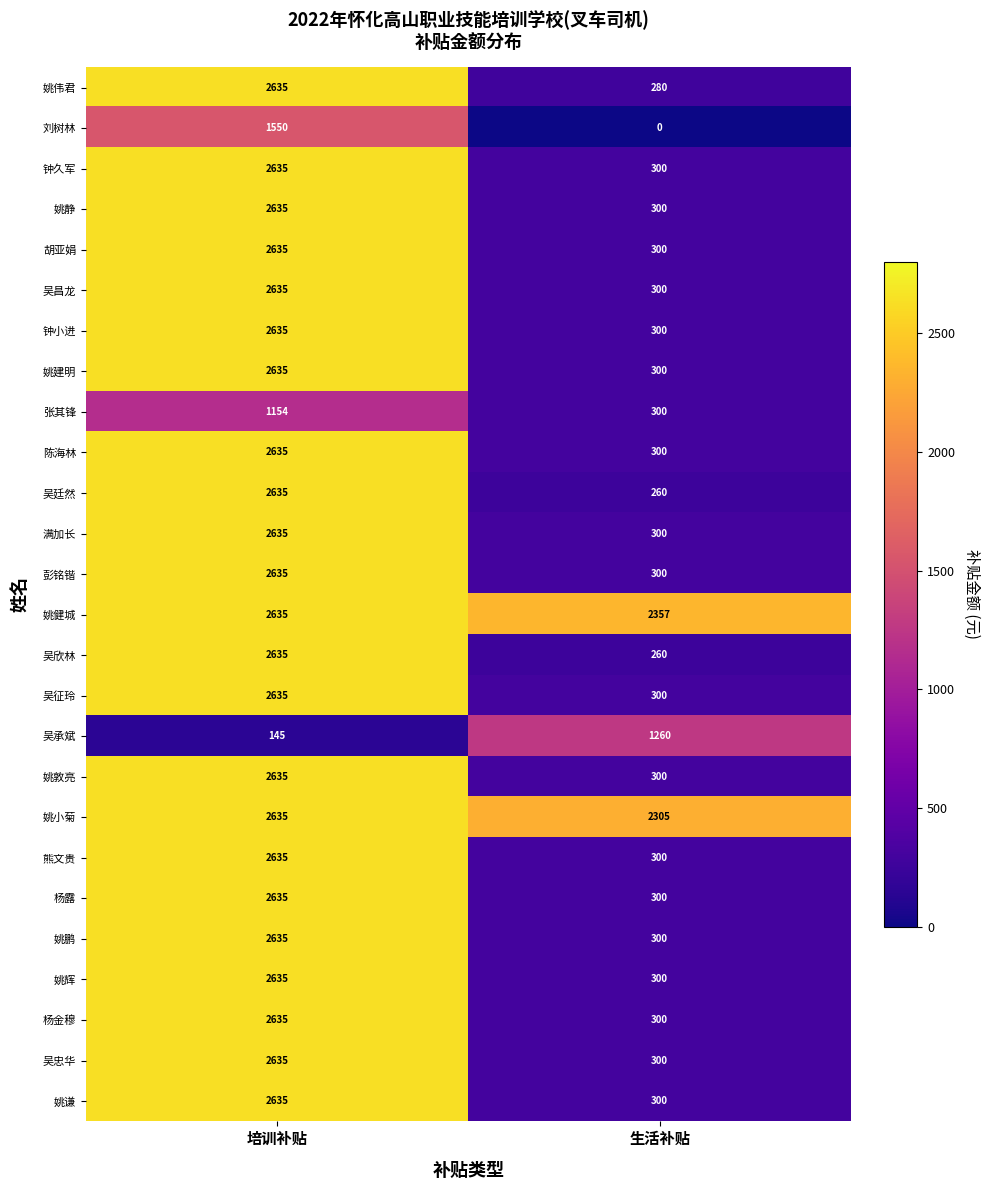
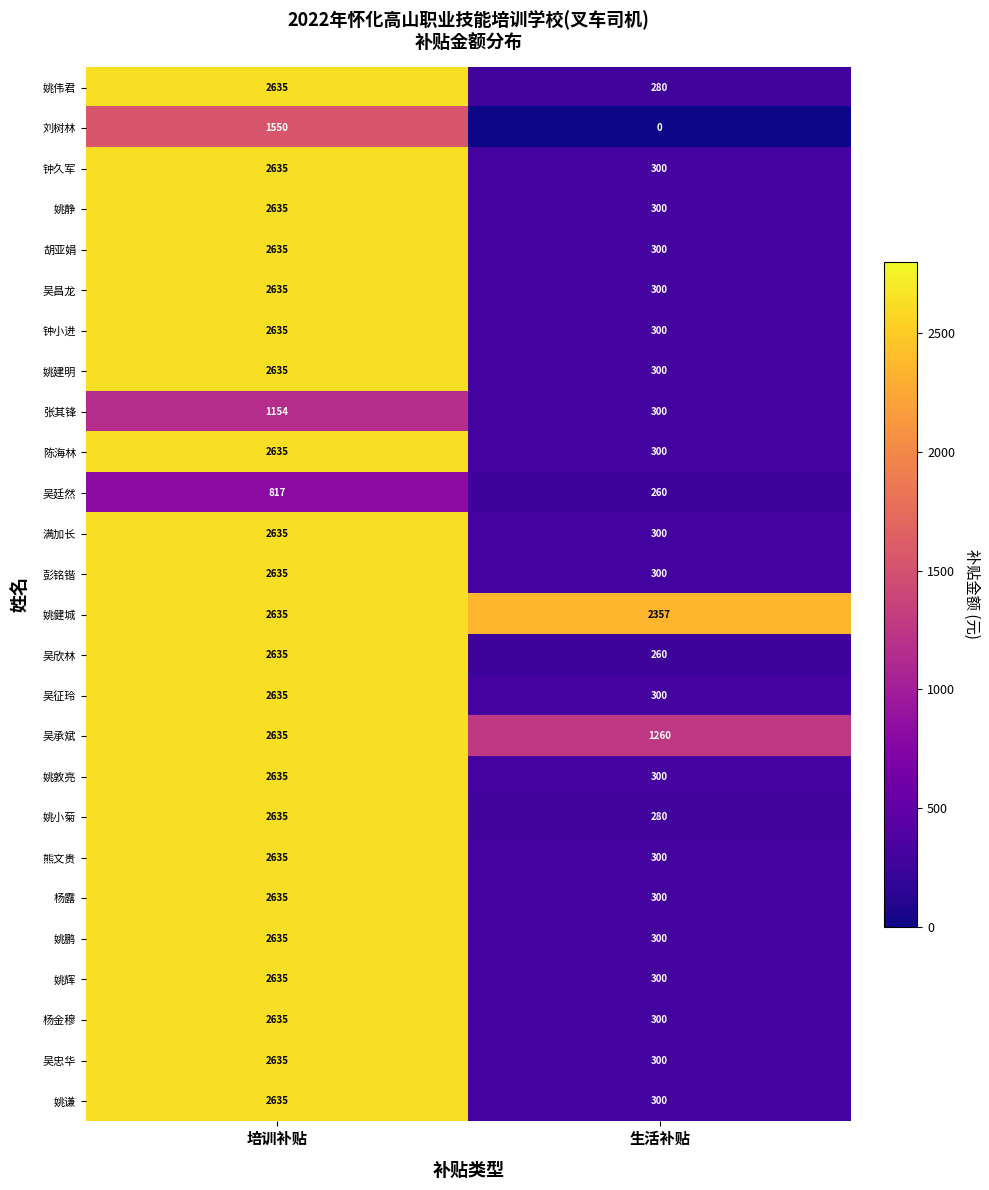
吴廷然, 培训补贴: 2635 -> 817
吴承斌, 培训补贴: 145 -> 2635
姚小菊, 生活补贴: 2305 -> 280
